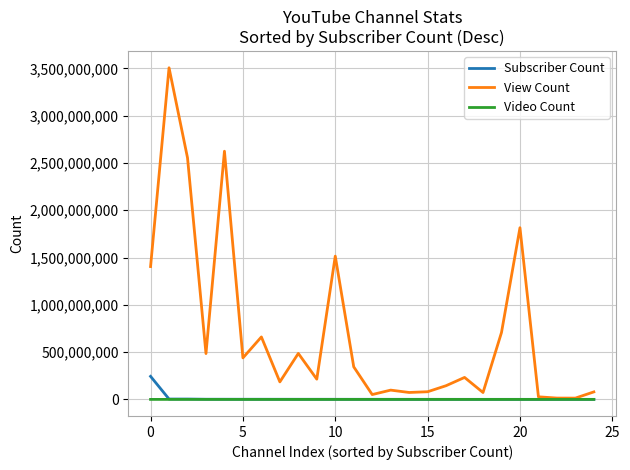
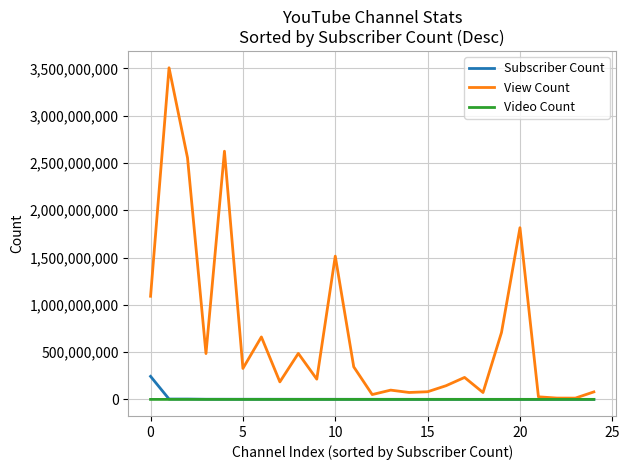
View Count, 0: 1,400,000,000 -> 1,100,000,000
View Count, 5: 400,000,000 -> 300,000,000
